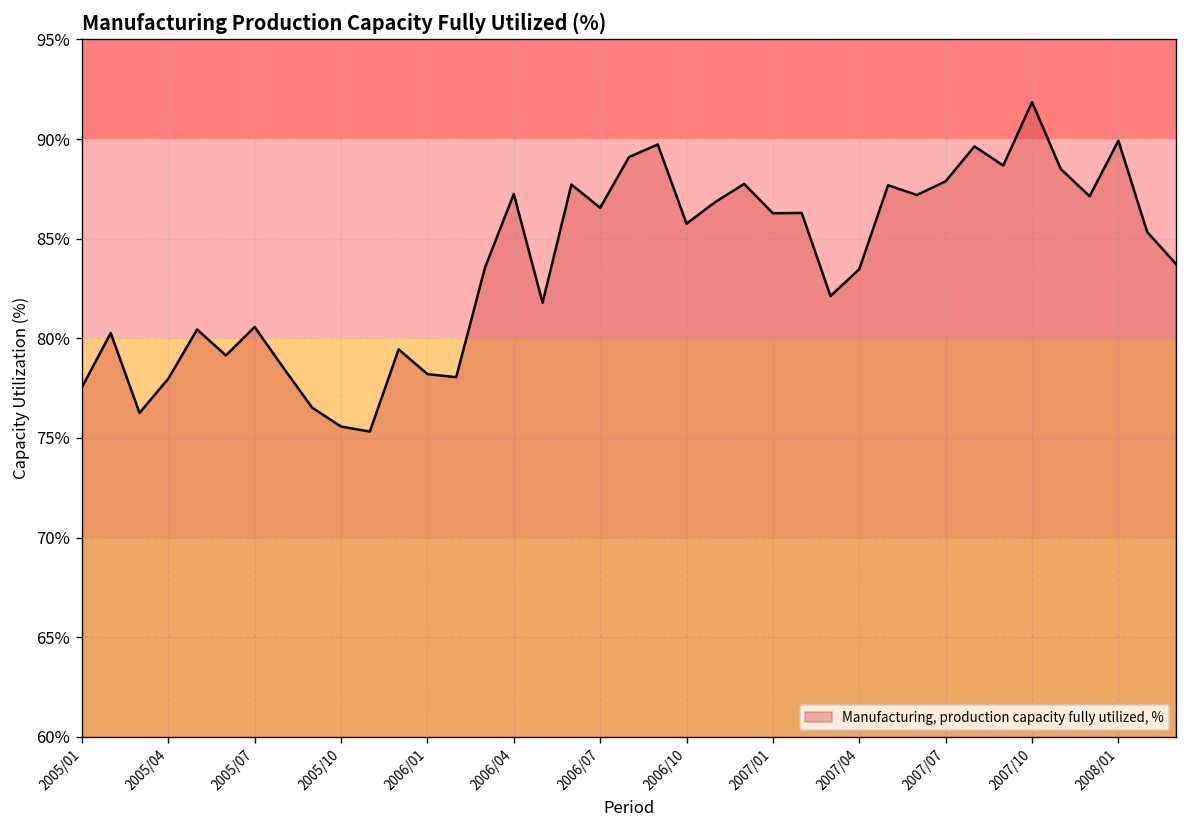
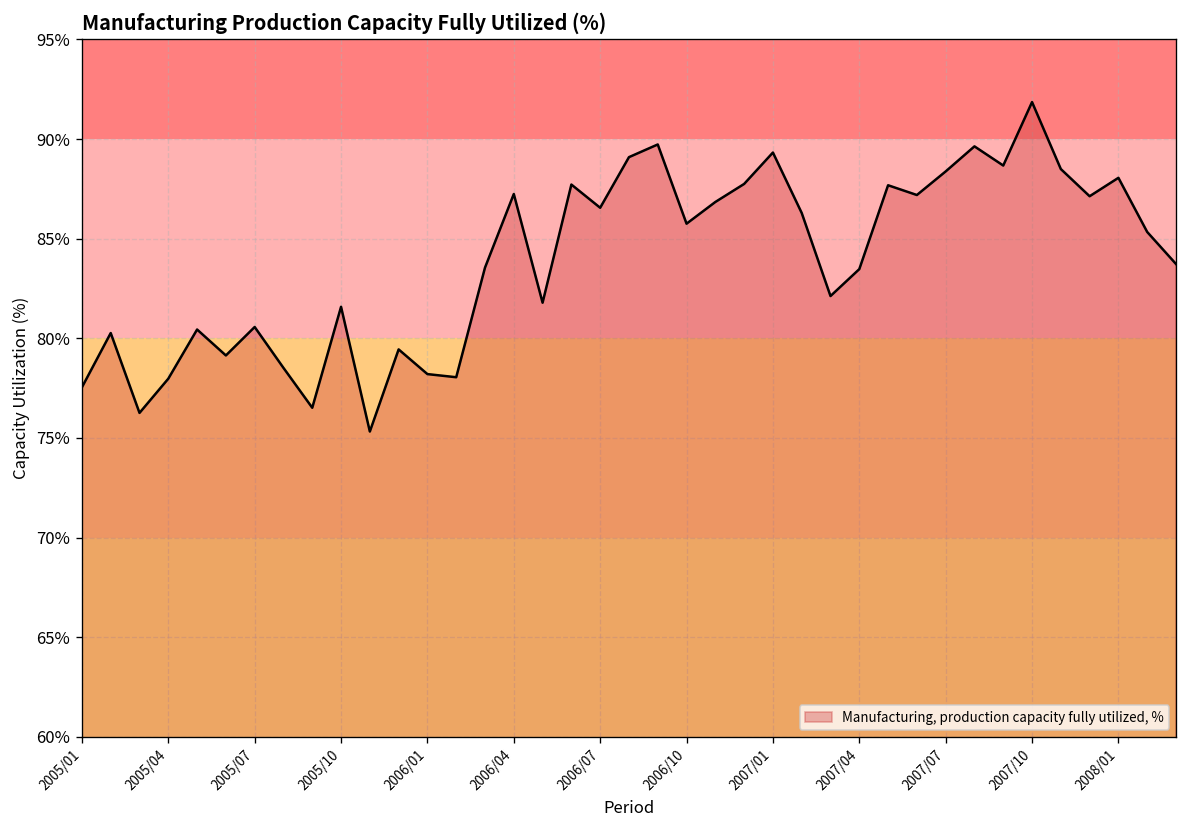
2005/10: 75.6% -> 81.6%
2007/01: 86.3% -> 89.3%
2007/07: 87.9% -> 88.4%
2008/01: 89.9% -> 88.1%
